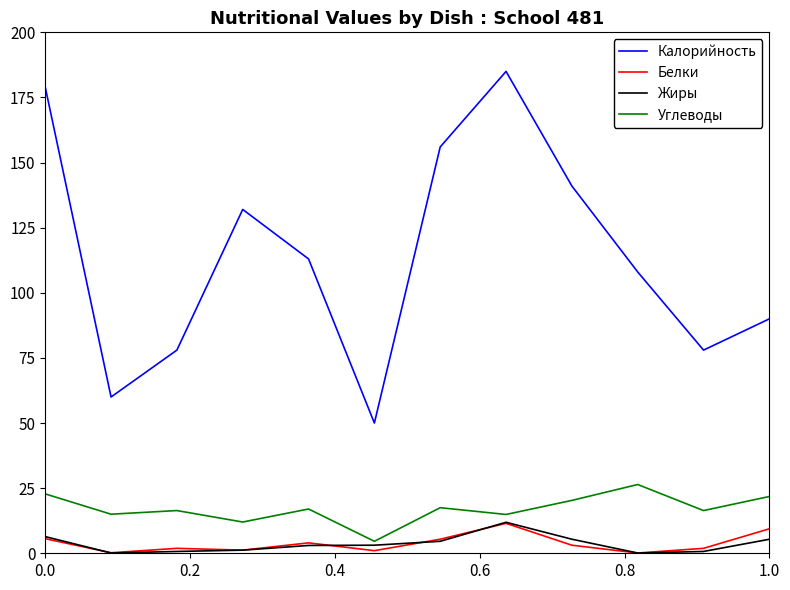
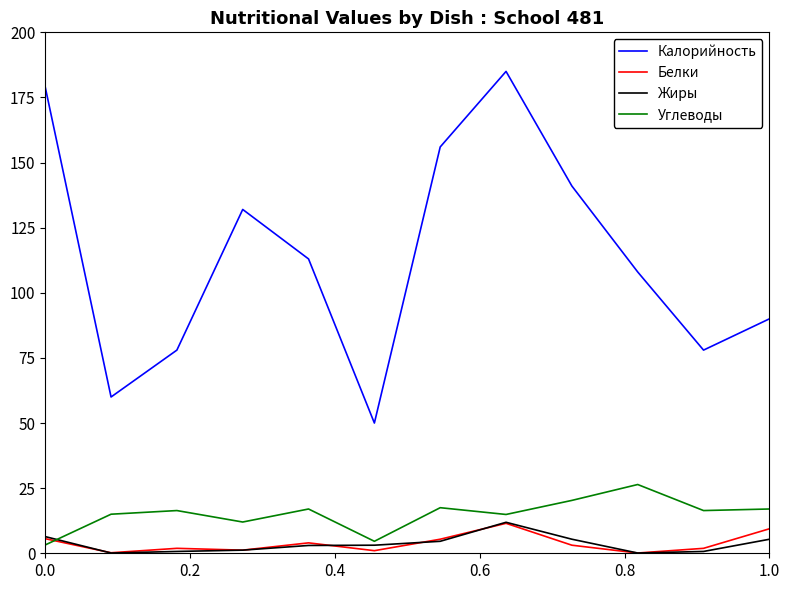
Углеводы, 0.0: 23 -> 3
Углеводы, 1.0: 22 -> 17
